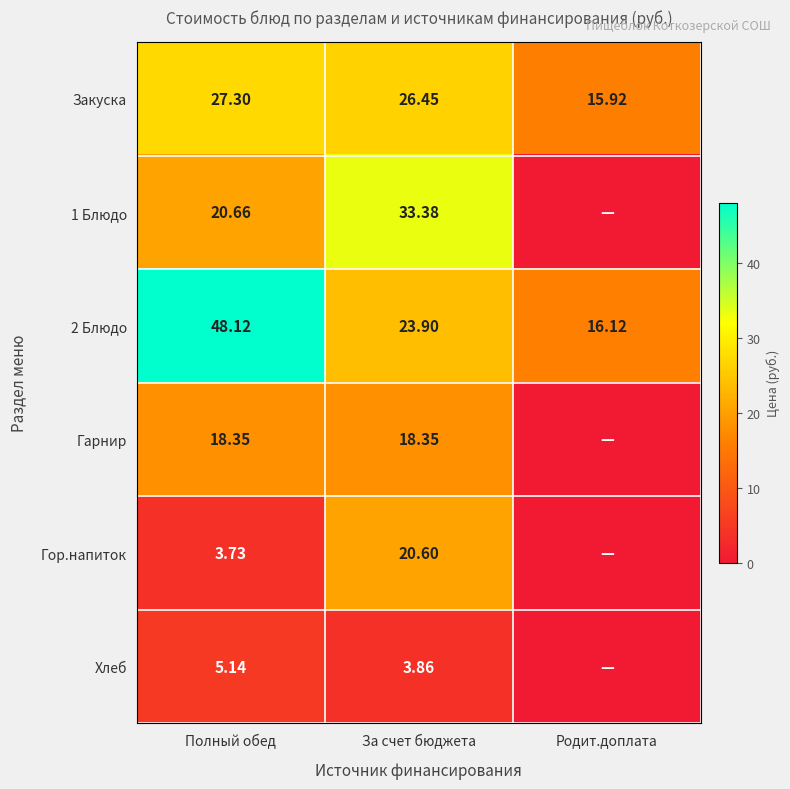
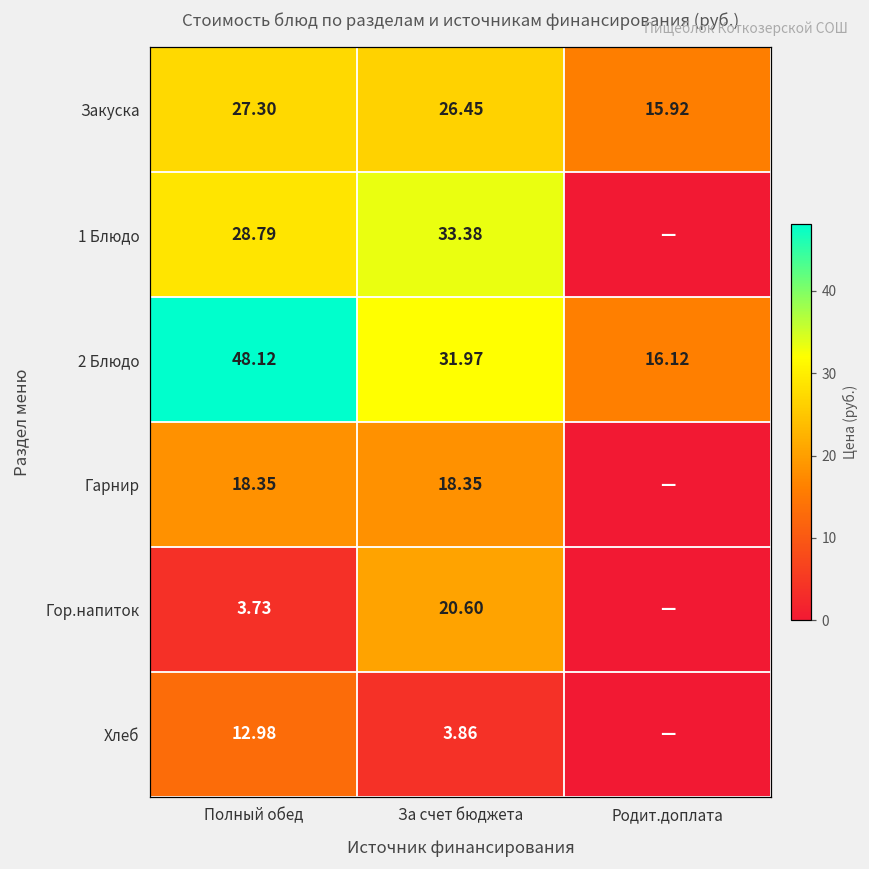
1 Блюдо, Полный обед: 20.66 -> 28.79
2 Блюдо, За счет бюджета: 23.90 -> 31.97
Хлеб, Полный обед: 5.14 -> 12.98
